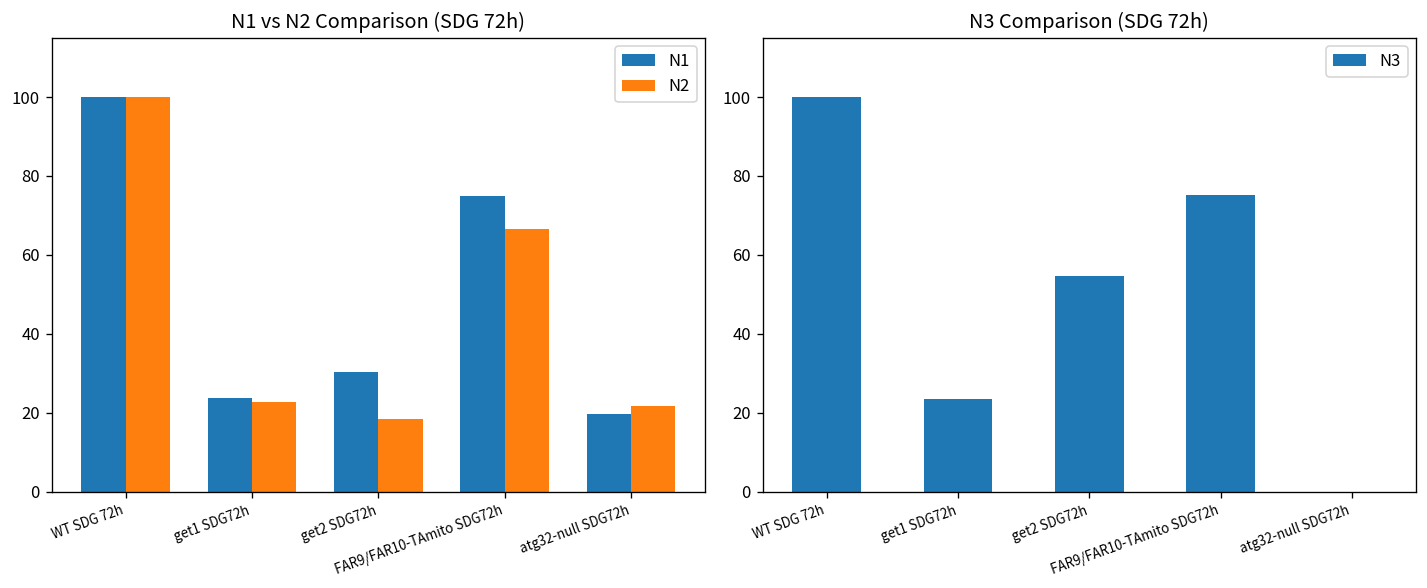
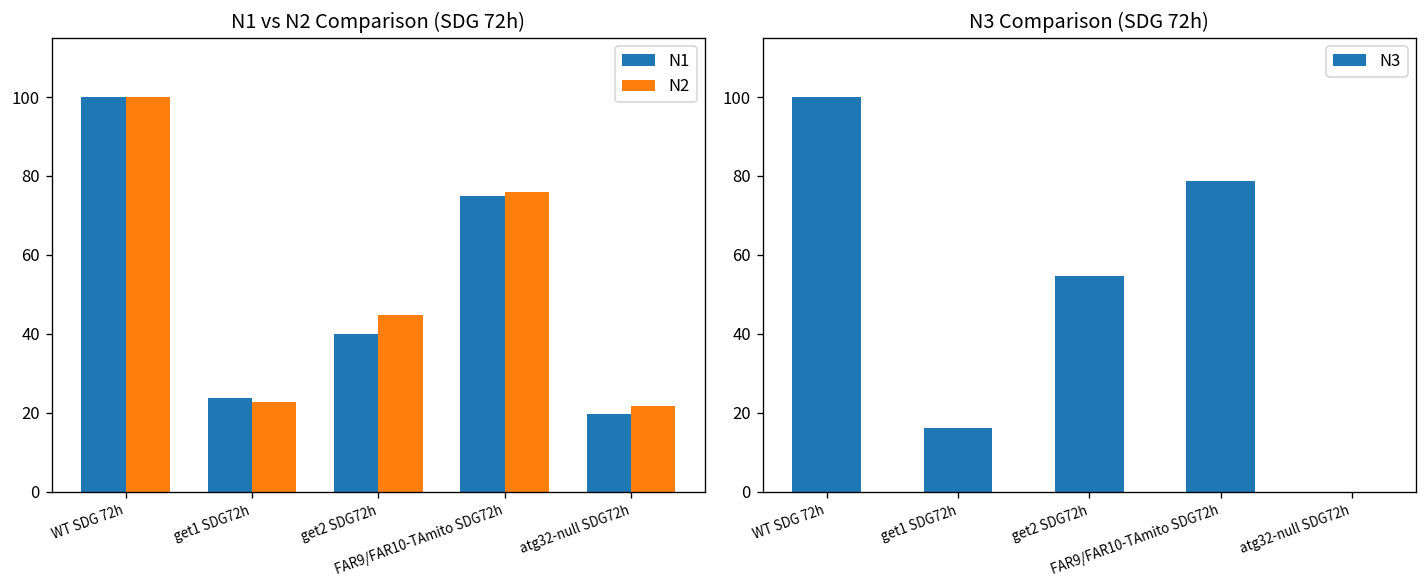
N1 vs N2 Comparison (SDG 72h), N1, get2 SDG72h: 30 -> 40
N1 vs N2 Comparison (SDG 72h), N2, get2 SDG72h: 18 -> 45
N1 vs N2 Comparison (SDG 72h), N2, FAR9/FAR10-TAmito SDG72h: 67 -> 76
N3 Comparison (SDG 72h), get1 SDG72h: 24 -> 16
N3 Comparison (SDG 72h), FAR9/FAR10-TAmito SDG72h: 75 -> 79
